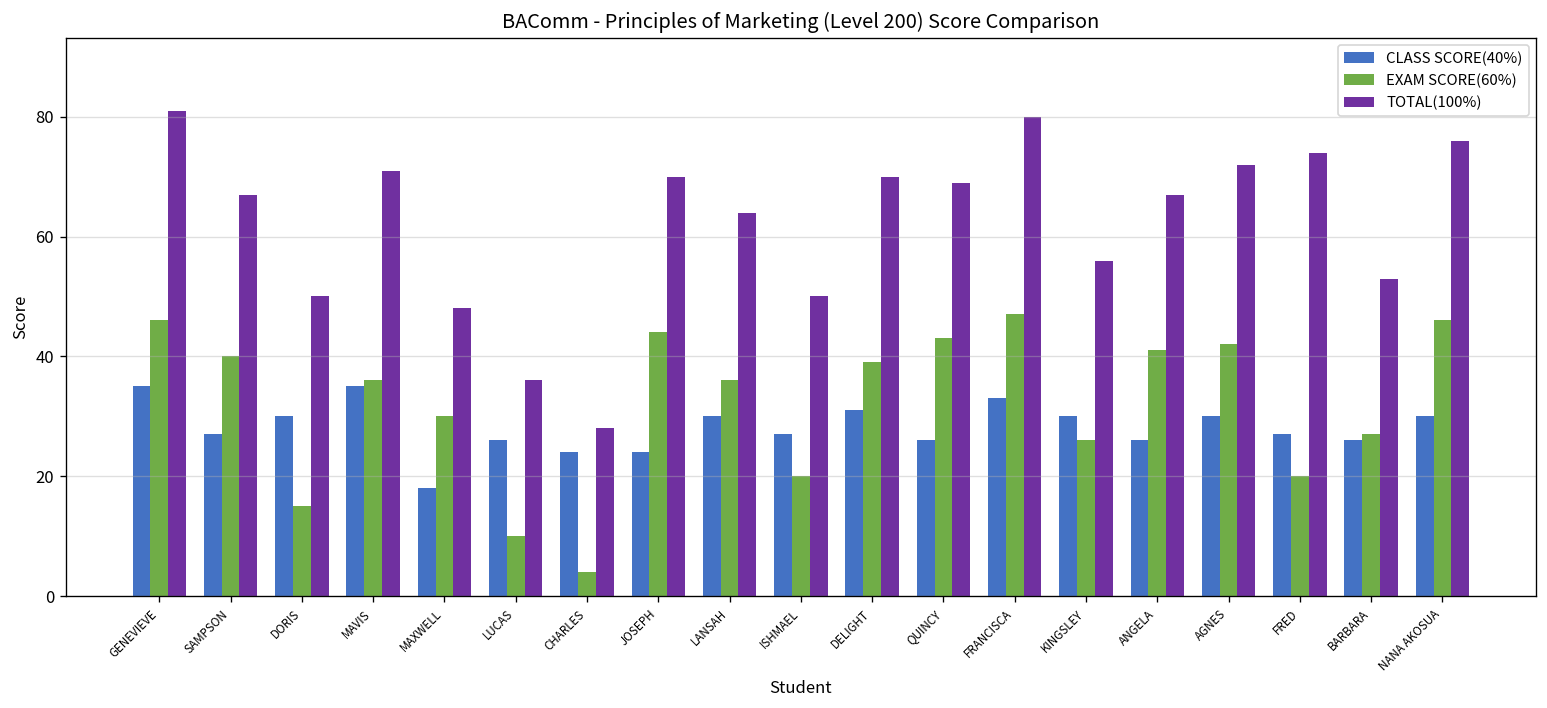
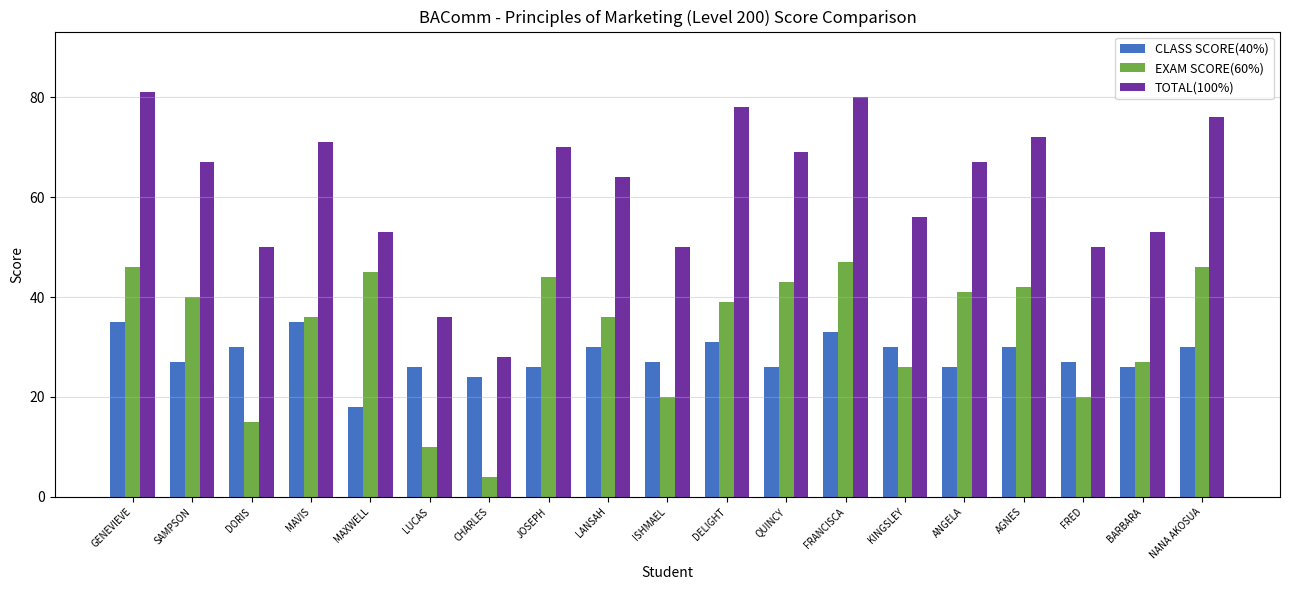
EXAM SCORE(60%), MAXWELL: 30 -> 45
TOTAL(100%), MAXWELL: 48 -> 53
CLASS SCORE(40%), JOSEPH: 24 -> 26
TOTAL(100%), DELIGHT: 70 -> 78
TOTAL(100%), FRED: 74 -> 50
